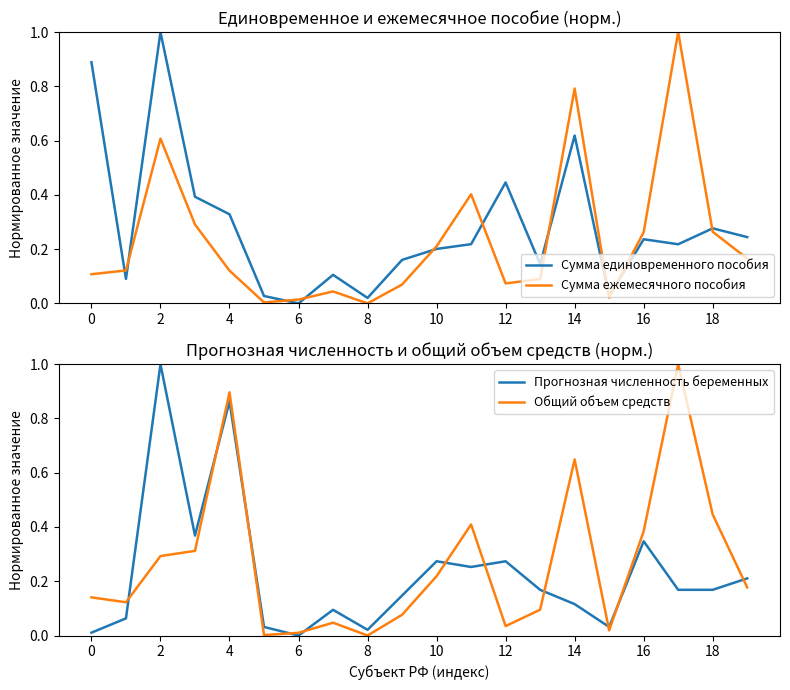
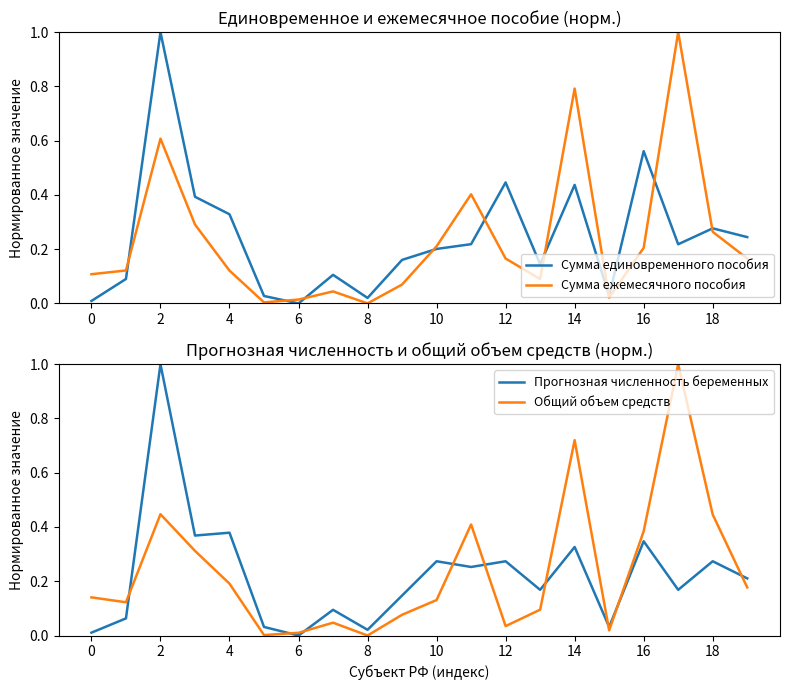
Единовременное и ежемесячное пособие (норм.), Сумма единовременного пособия, 0: 0.89 -> 0.01
Единовременное и ежемесячное пособие (норм.), Сумма ежемесячного пособия, 12: 0.07 -> 0.17
Единовременное и ежемесячное пособие (норм.), Сумма единовременного пособия, 14: 0.62 -> 0.44
Единовременное и ежемесячное пособие (норм.), Сумма единовременного пособия, 16: 0.24 -> 0.56
Единовременное и ежемесячное пособие (норм.), Сумма ежемесячного пособия, 16: 0.26 -> 0.20
Прогнозная численность и общий объем средств (норм.), Общий объем средств, 2: 0.29 -> 0.45
Прогнозная численность и общий объем средств (норм.), Прогнозная численность беременных, 4: 0.86 -> 0.38
Прогнозная численность и общий объем средств (норм.), Общий объем средств, 4: 0.90 -> 0.19
Прогнозная численность и общий объем средств (норм.), Общий объем средств, 10: 0.22 -> 0.13
Прогнозная численность и общий объем средств (норм.), Прогнозная численность беременных, 14: 0.12 -> 0.33
Прогнозная численность и общий объем средств (норм.), Общий объем средств, 14: 0.65 -> 0.72
Прогнозная численность и общий объем средств (норм.), Прогнозная численность беременных, 18: 0.17 -> 0.27
